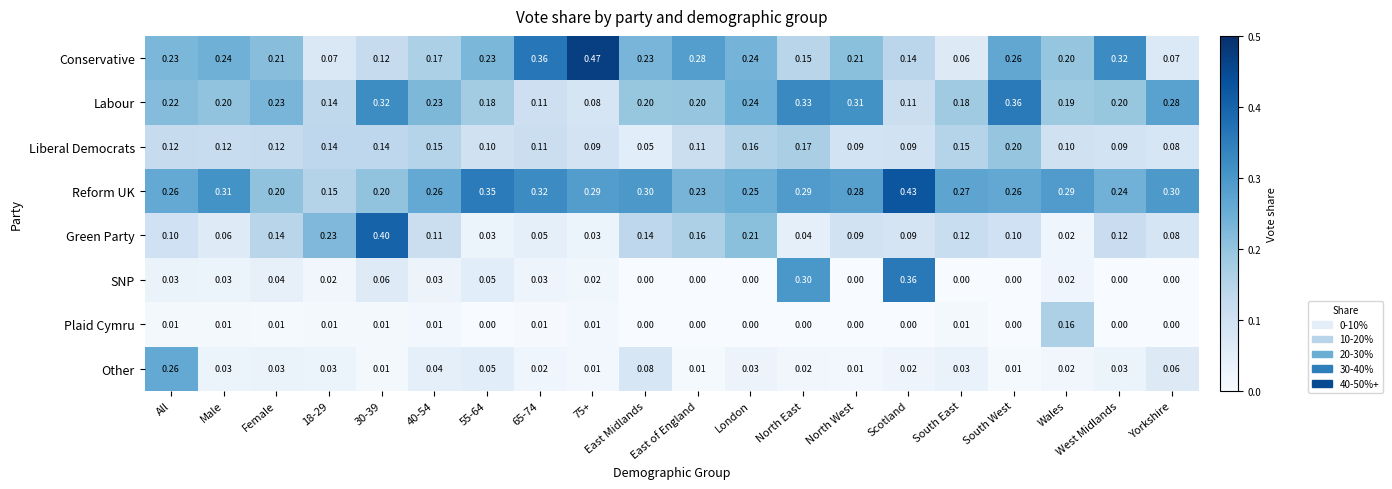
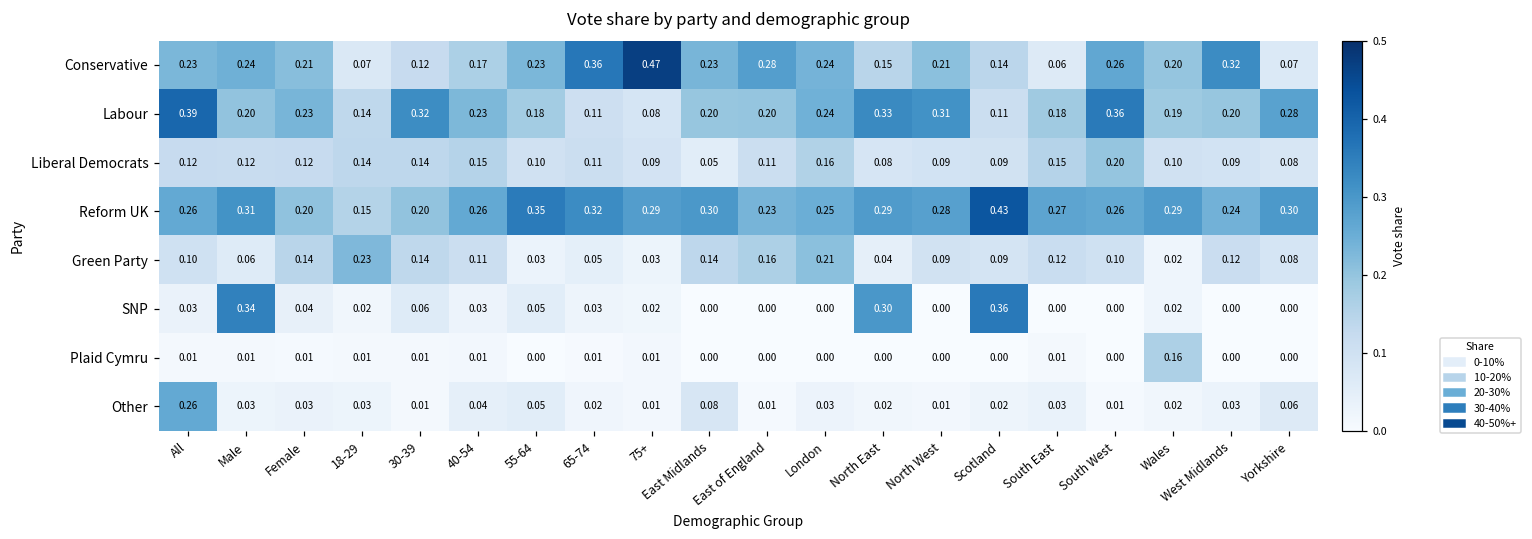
Labour, All: 0.22 -> 0.39
Liberal Democrats, North East: 0.17 -> 0.08
Green Party, 30-39: 0.40 -> 0.14
SNP, Male: 0.03 -> 0.34
